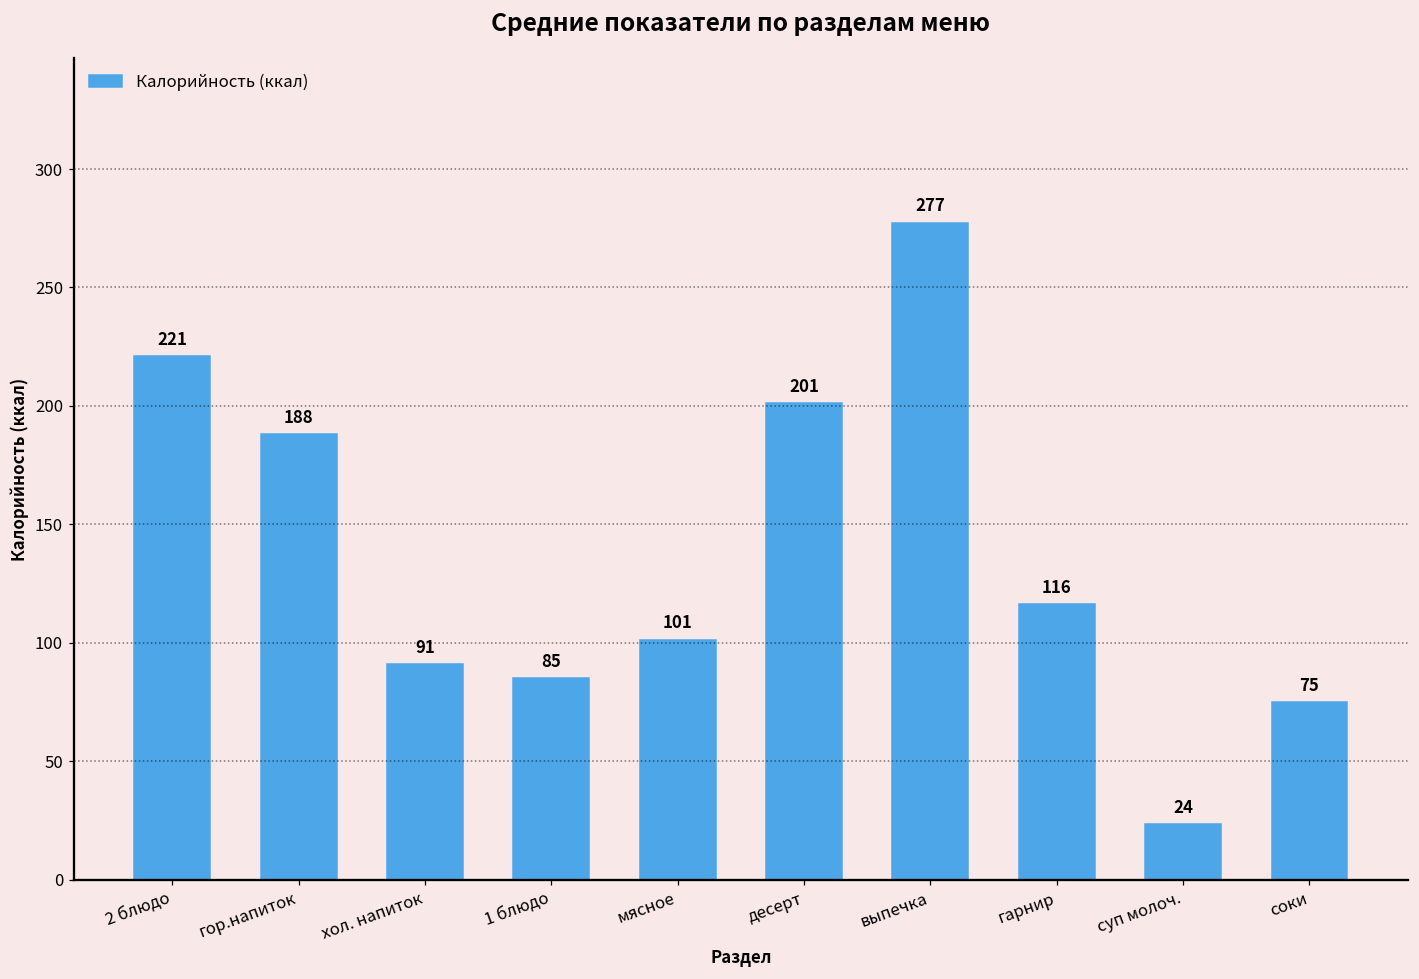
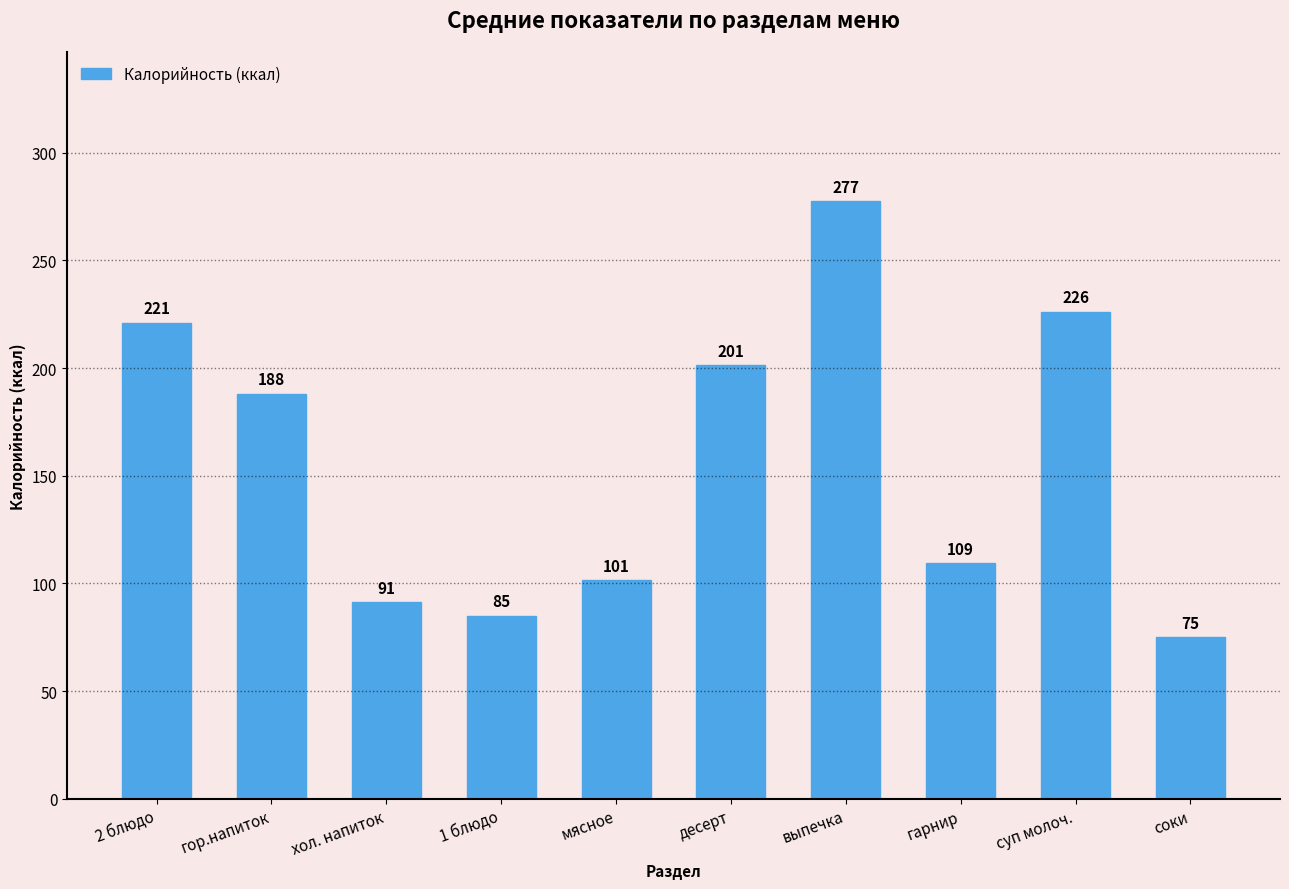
гарнир: 116 -> 109
суп молоч.: 24 -> 226
